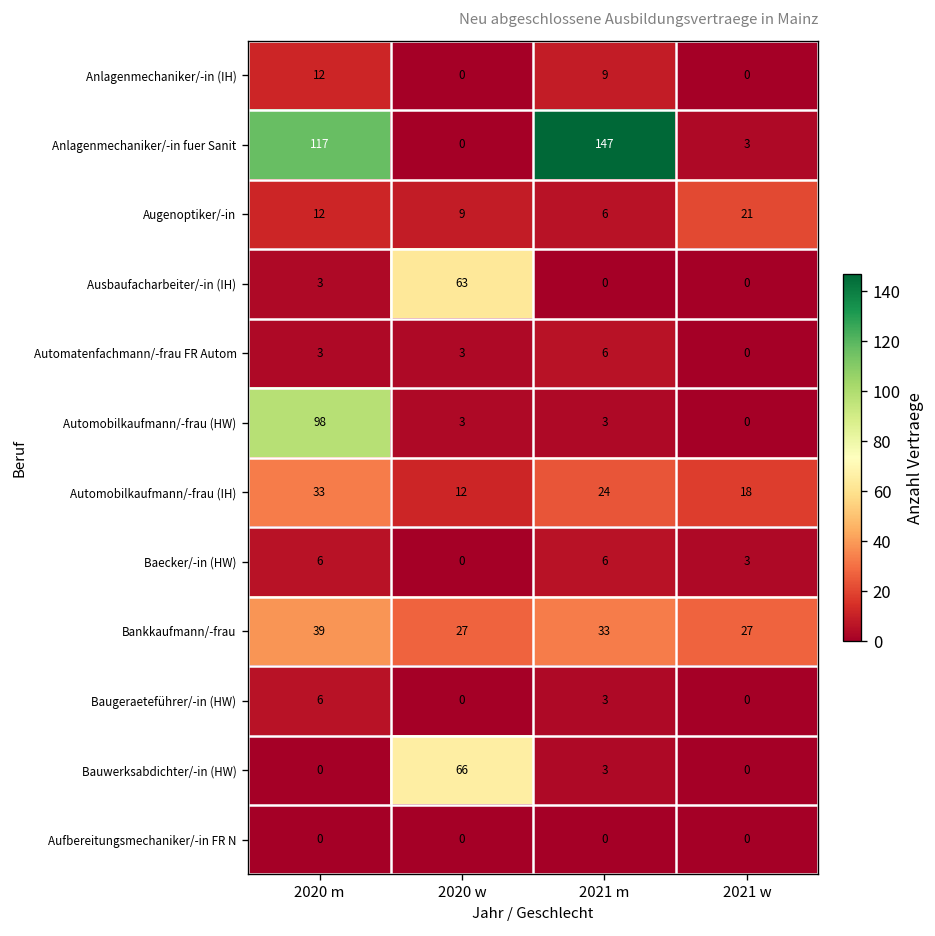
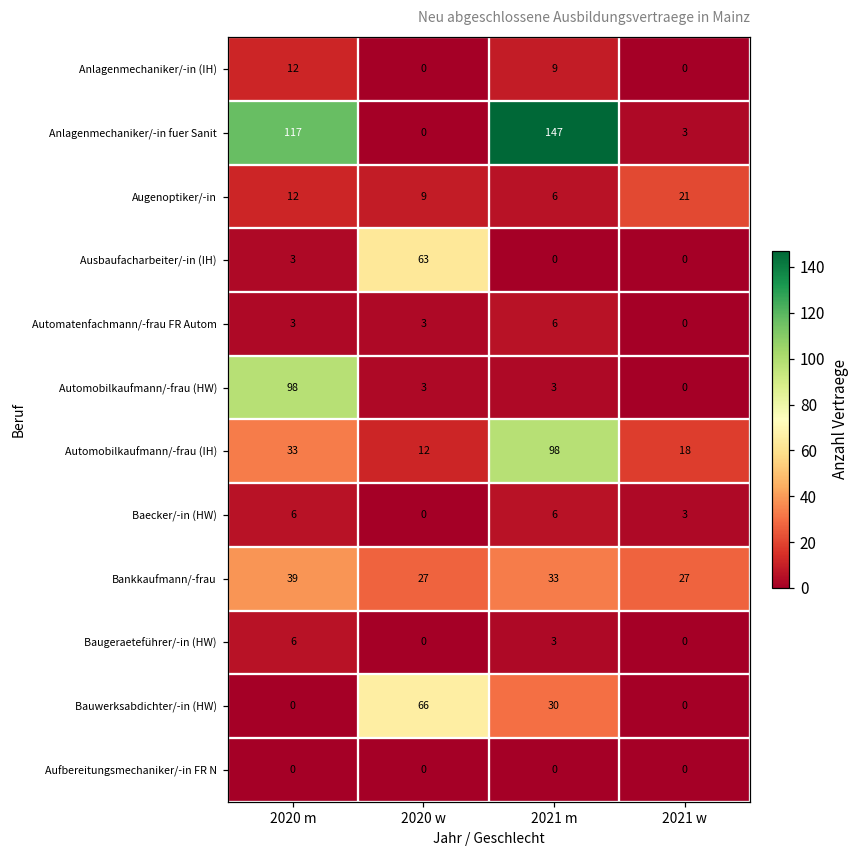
Automobilkaufmann/-frau (IH), 2021 m: 24 -> 98
Bauwerksabdichter/-in (HW), 2021 m: 3 -> 30
